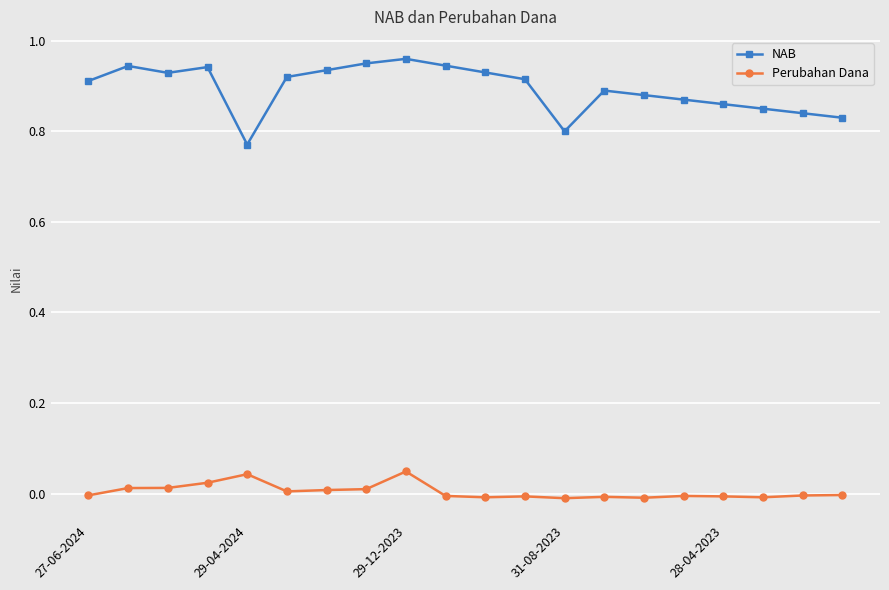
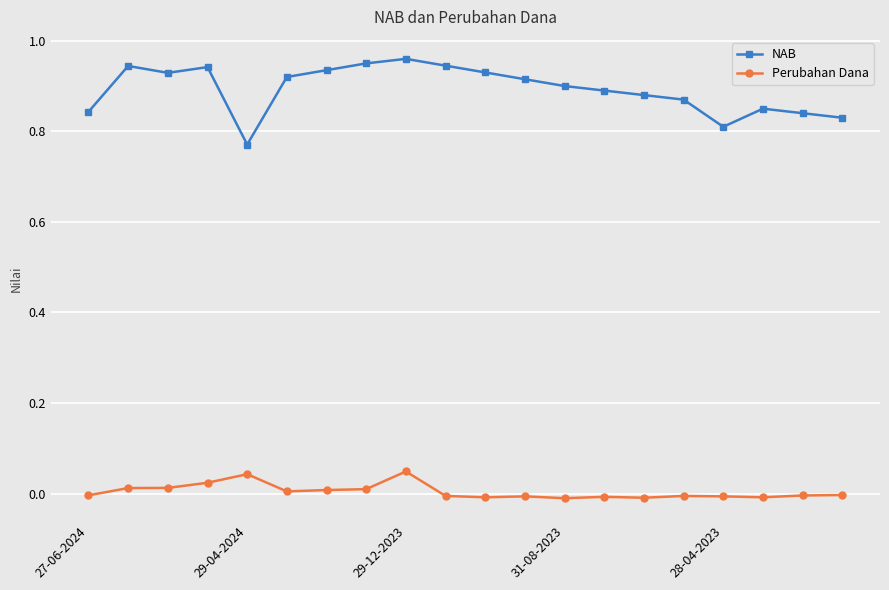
NAB, 27-06-2024: 0.91 -> 0.84
NAB, 31-08-2023: 0.8 -> 0.9
NAB, 28-04-2023: 0.86 -> 0.81
